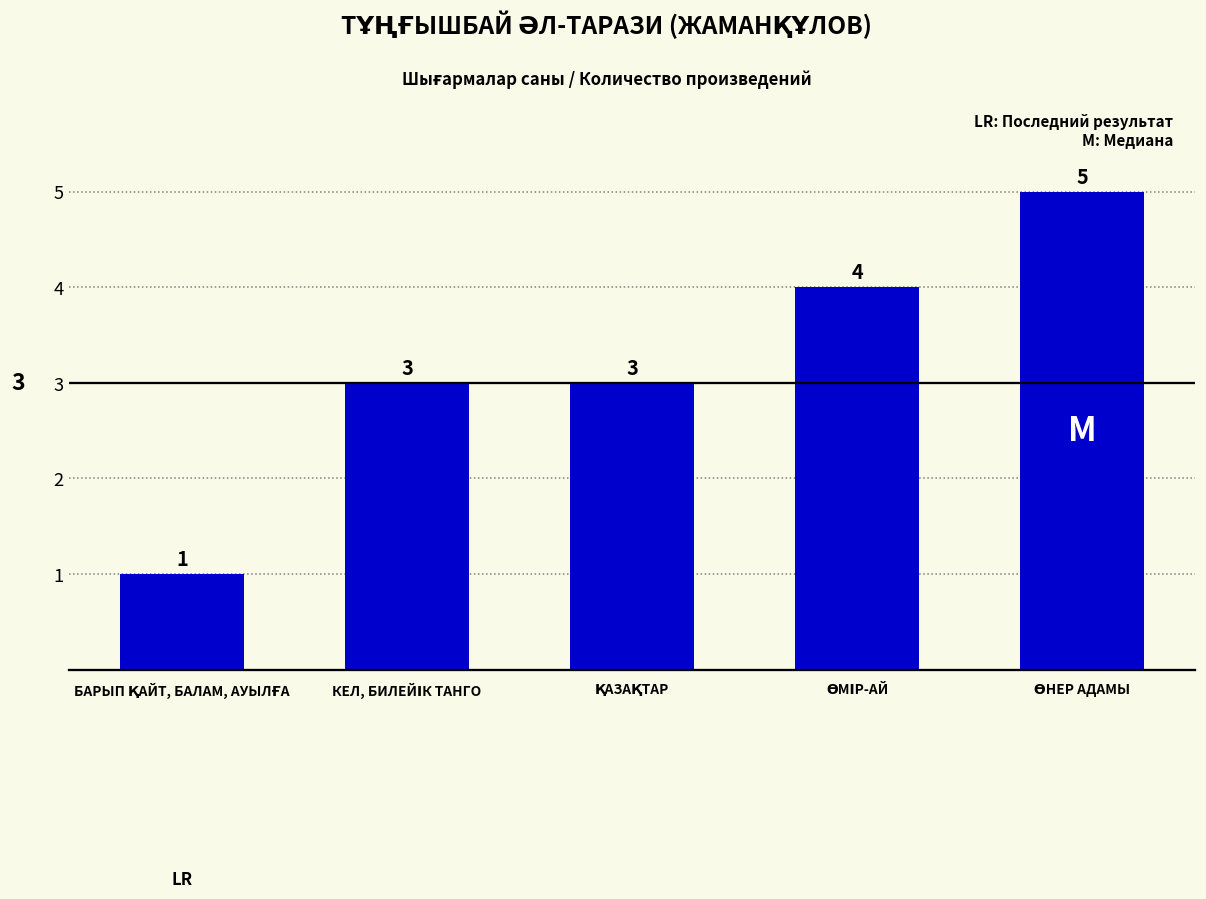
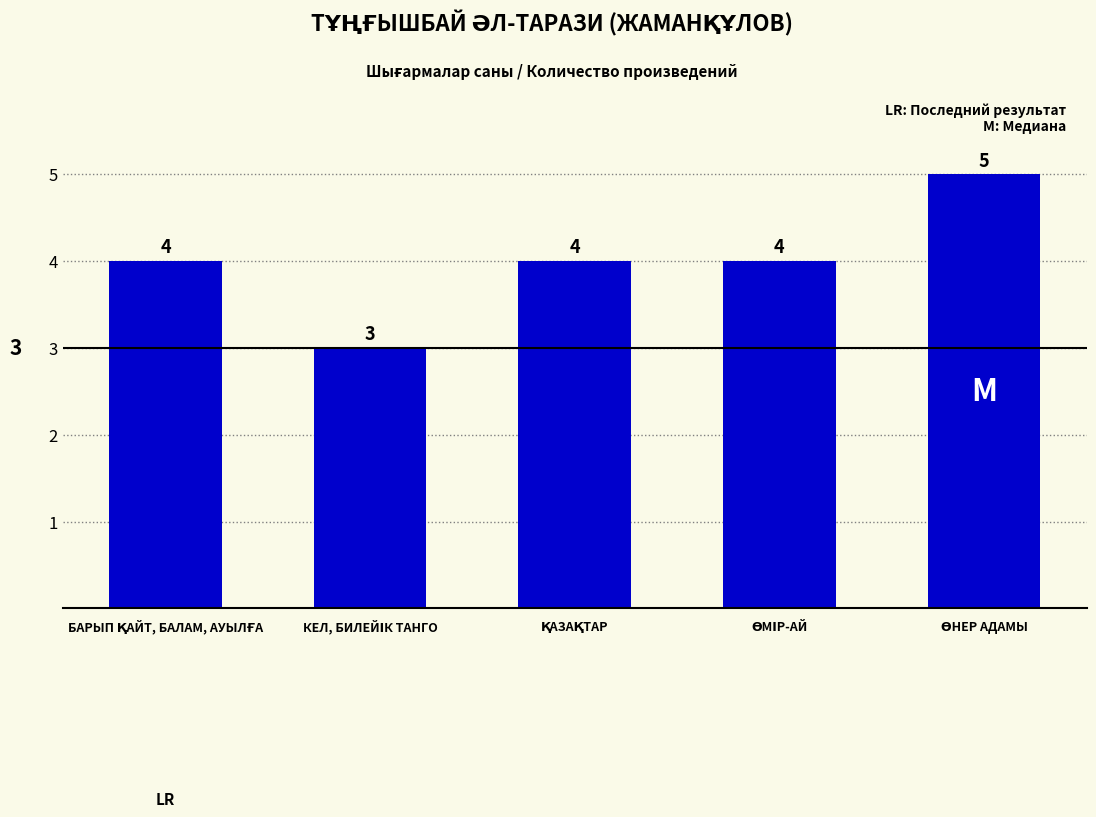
БАРЫП ҚАЙТ, БАЛАМ, АУЫЛҒА: 1 -> 4
ҚАЗАҚТАР: 3 -> 4
